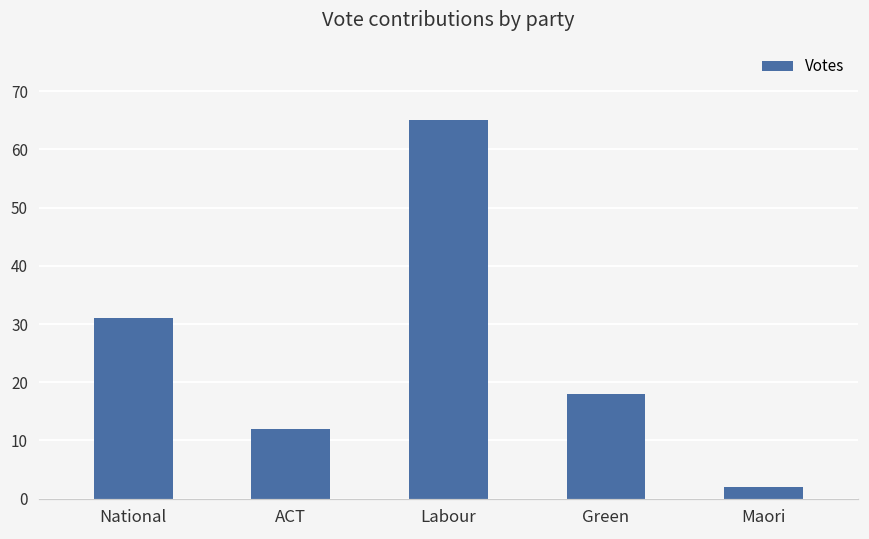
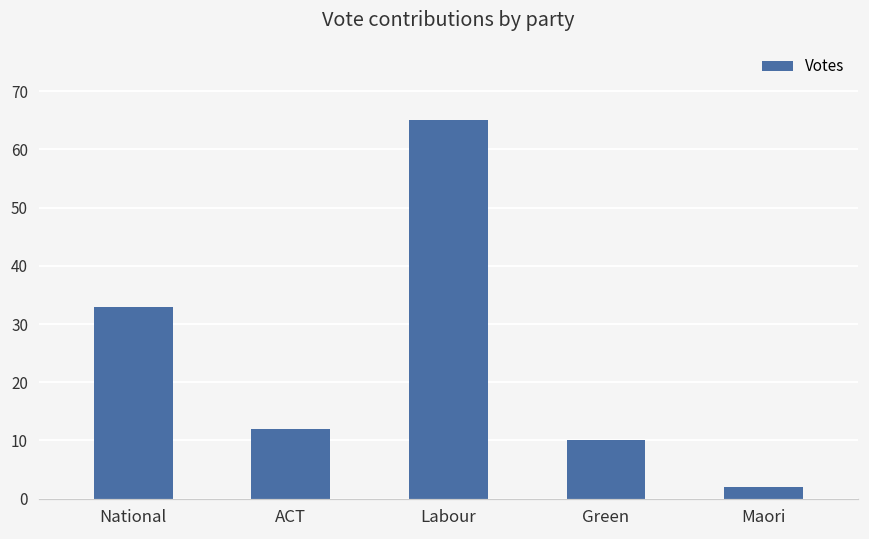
National: 31 -> 33
Green: 18 -> 10
